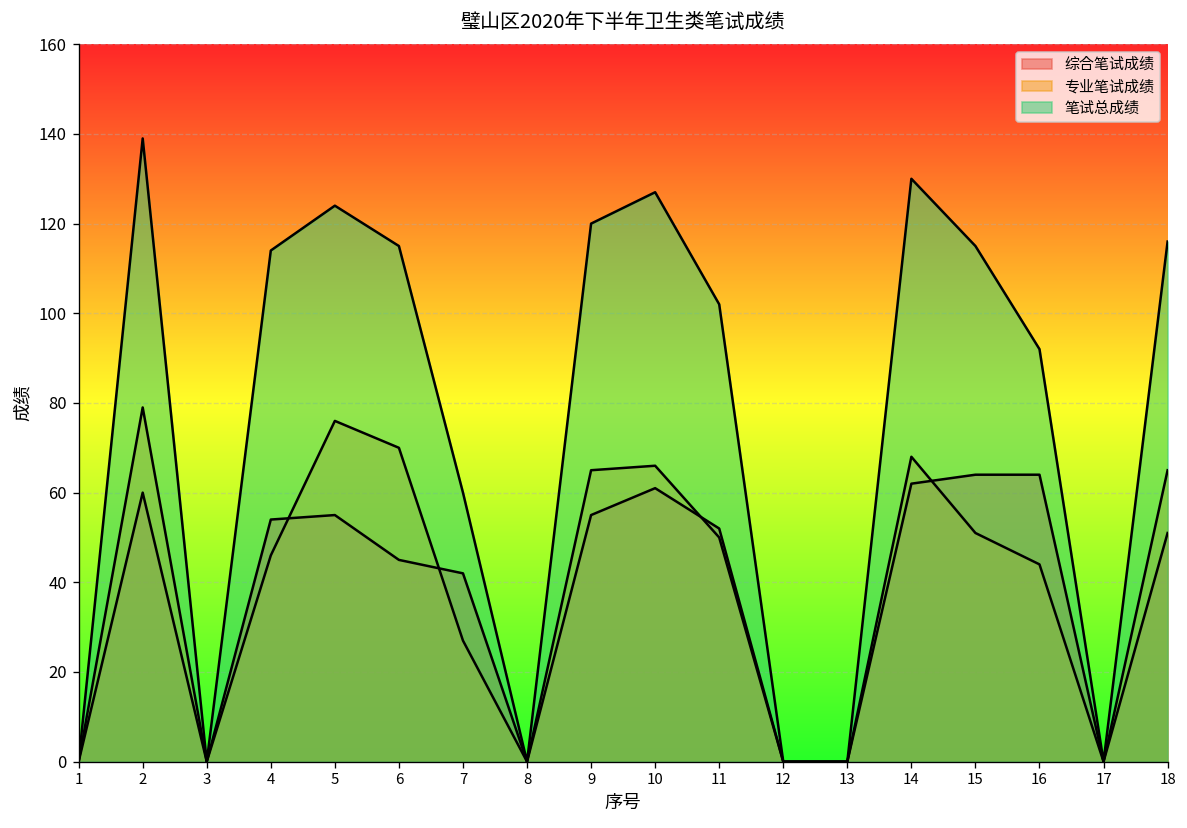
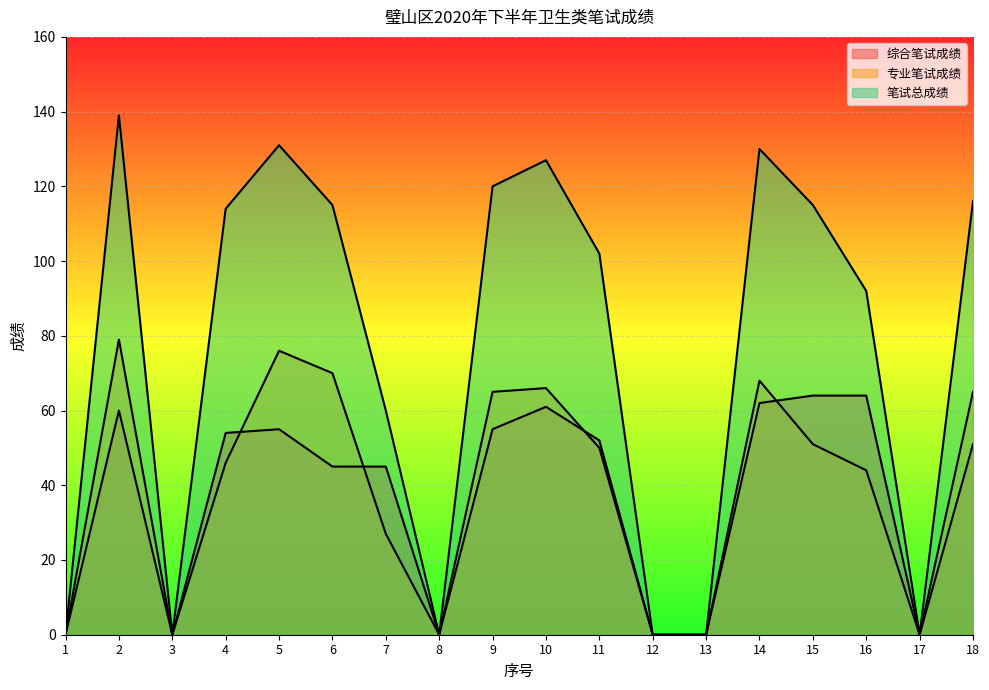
笔试总成绩, 5: 124 -> 131
综合笔试成绩, 7: 42 -> 45
